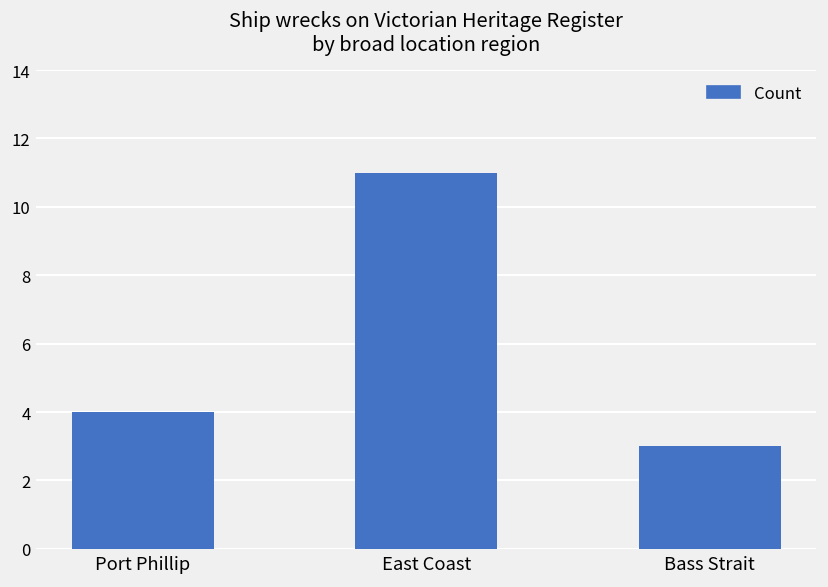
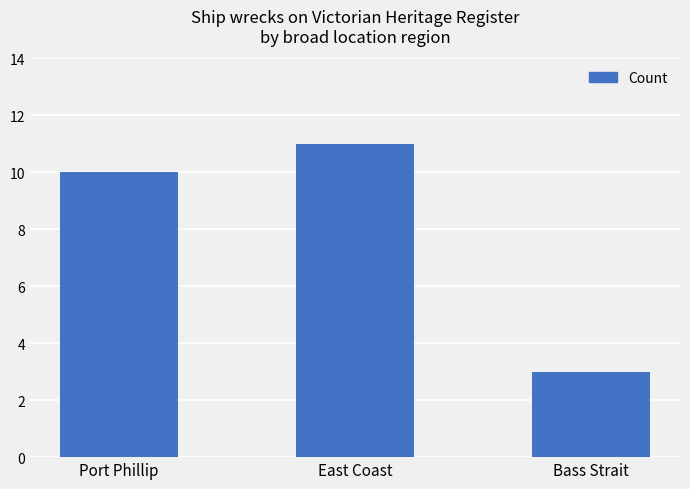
Port Phillip: 4 -> 10
